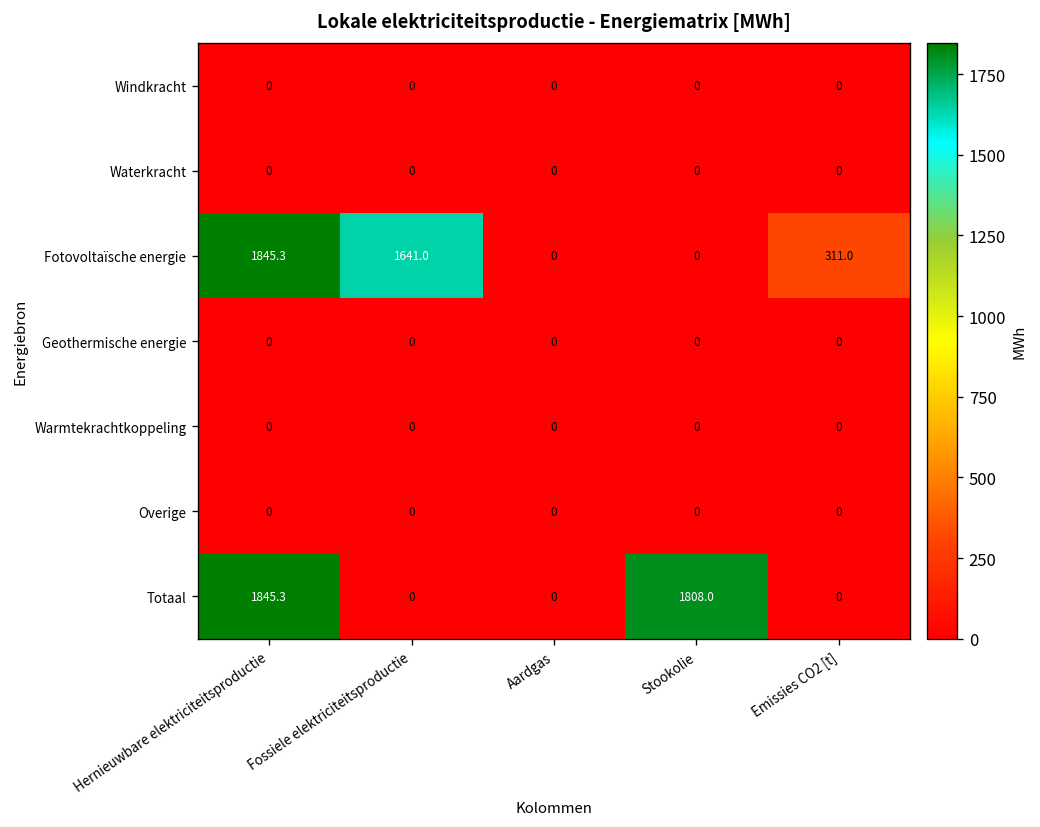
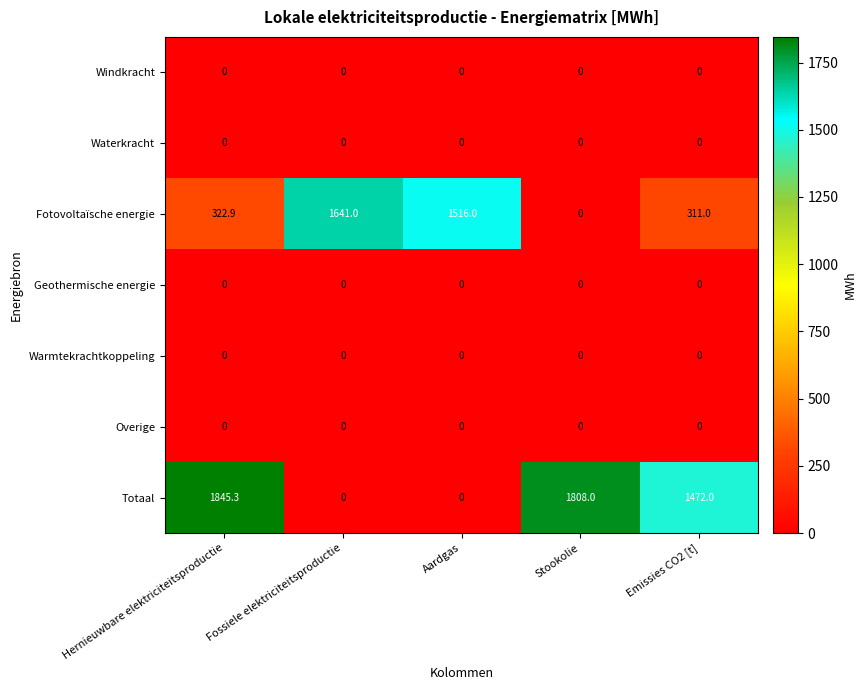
Fotovoltaïsche energie, Hernieuwbare elektriciteitsproductie: 1845.3 -> 322.9
Fotovoltaïsche energie, Aardgas: 0 -> 1516.0
Totaal, Emissies CO2 [t]: 0 -> 1472.0
